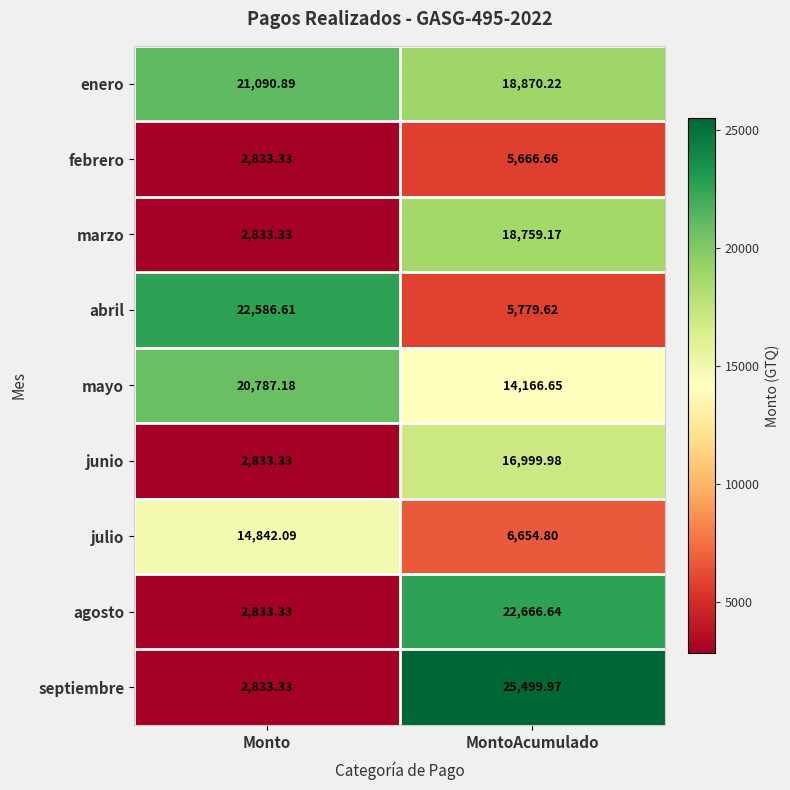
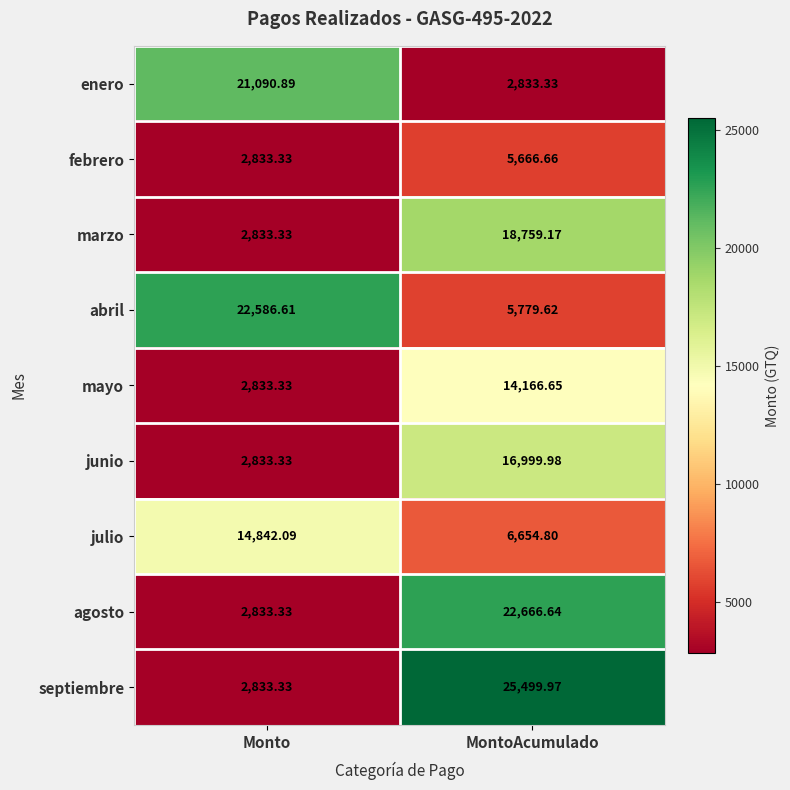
enero, MontoAcumulado: 18,870.22 -> 2,833.33
mayo, Monto: 20,787.18 -> 2,833.33
